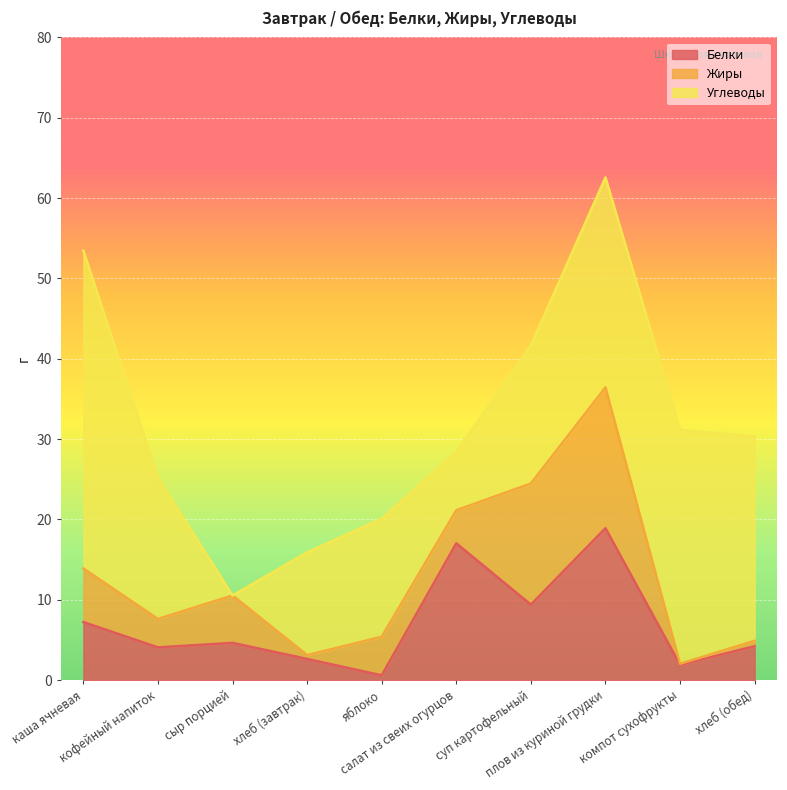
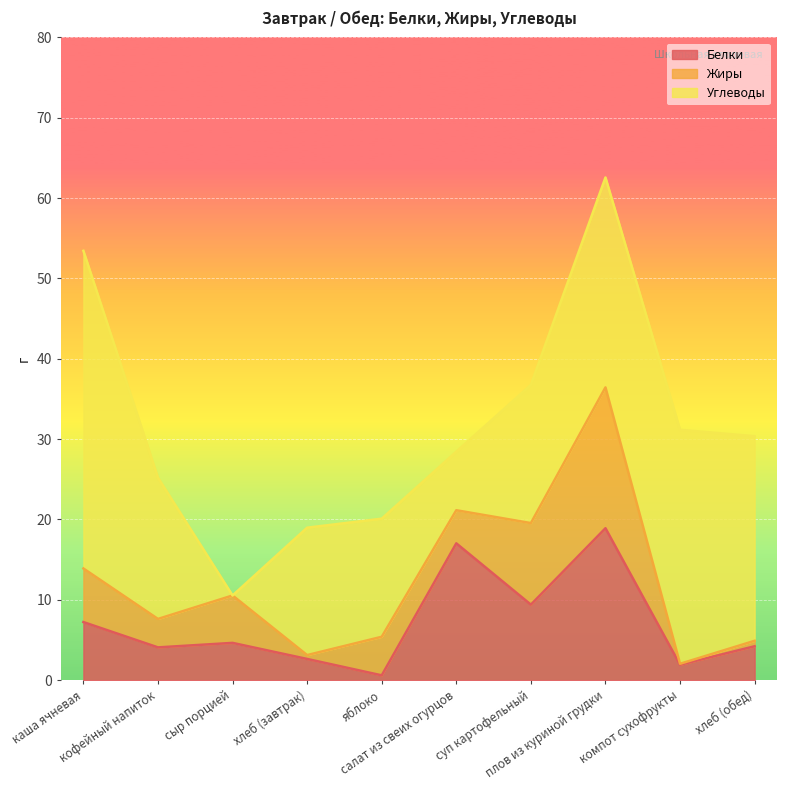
Углеводы, хлеб (завтрак): 13 -> 16
Жиры, суп картофельный: 15 -> 10
